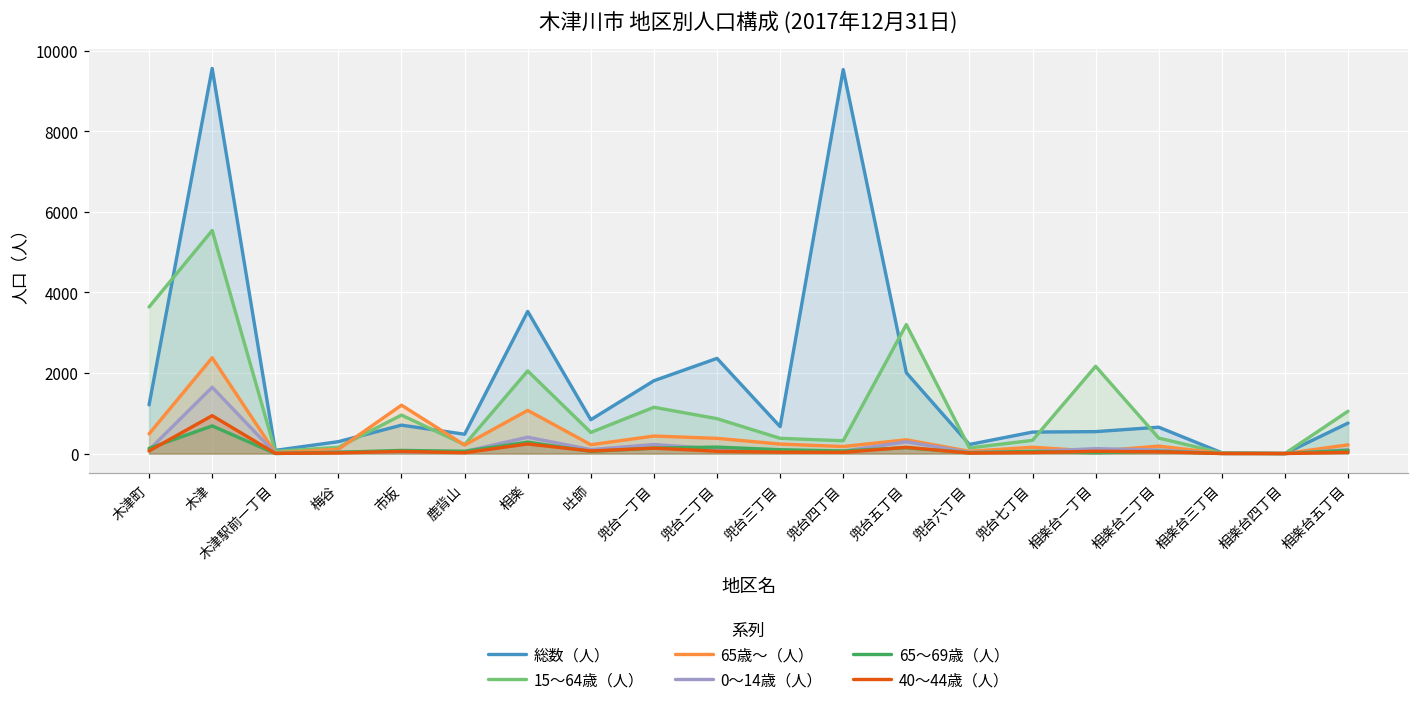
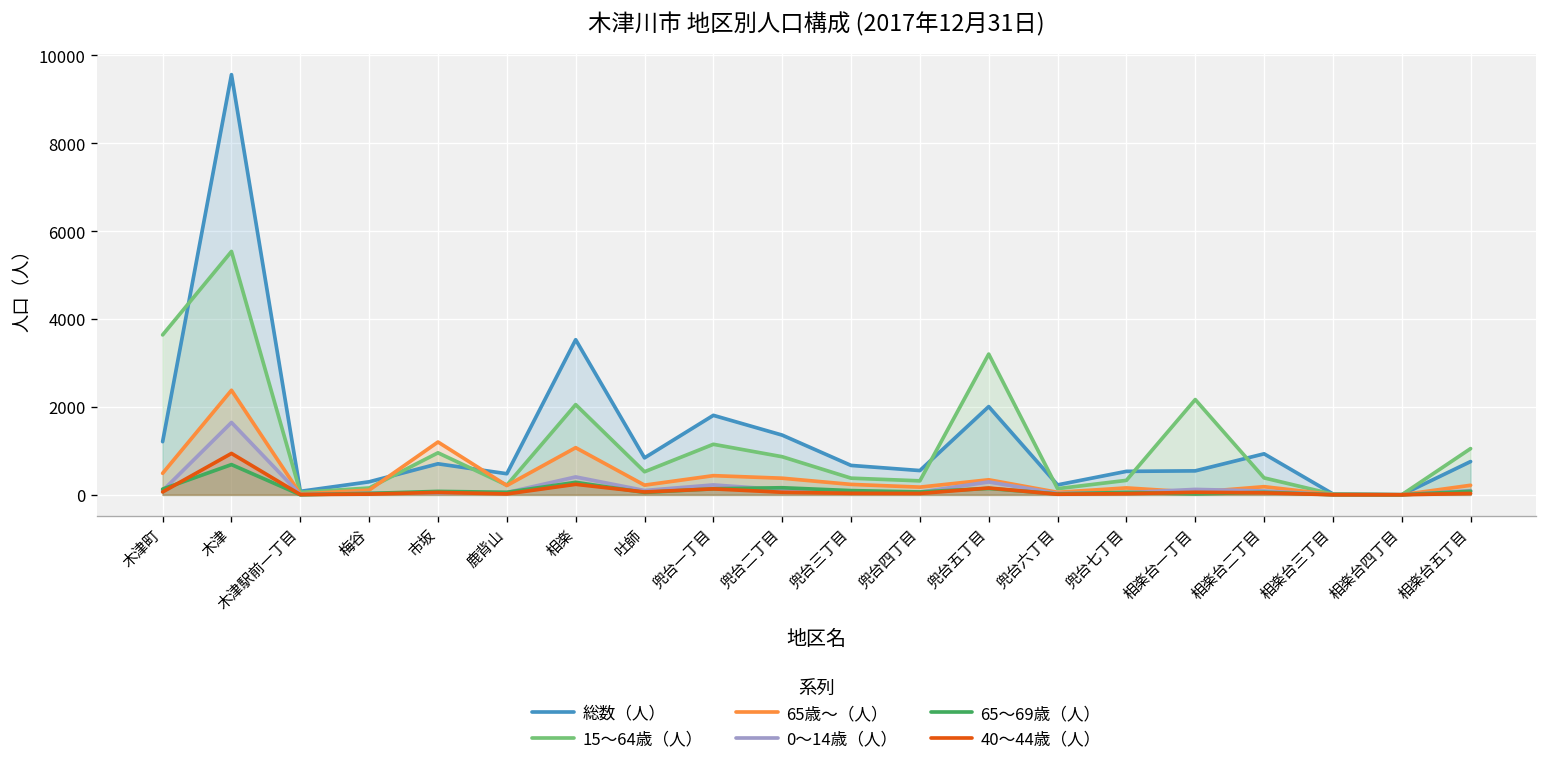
総数（人）, 兜台二丁目: 2400 -> 1400
総数（人）, 兜台四丁目: 9500 -> 600
総数（人）, 相楽台二丁目: 700 -> 900
